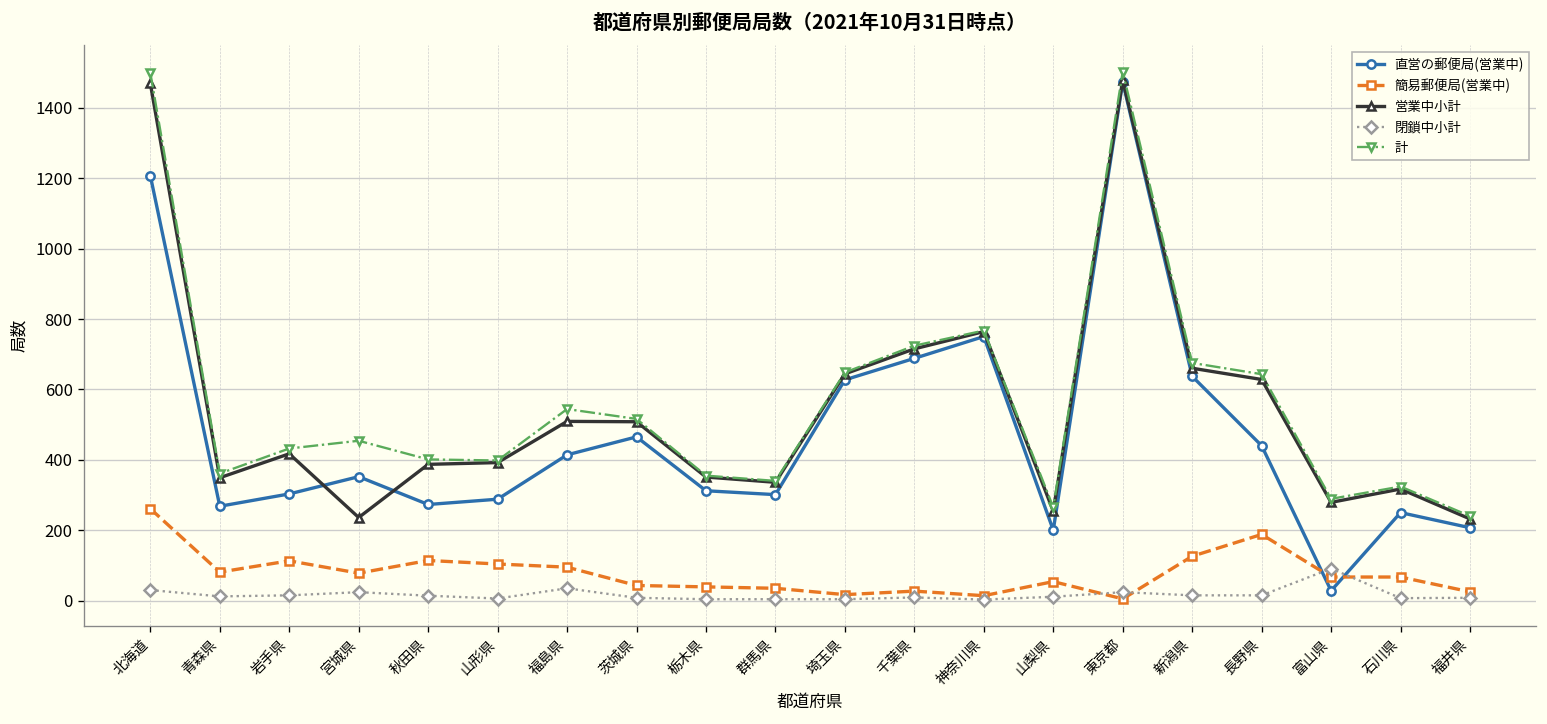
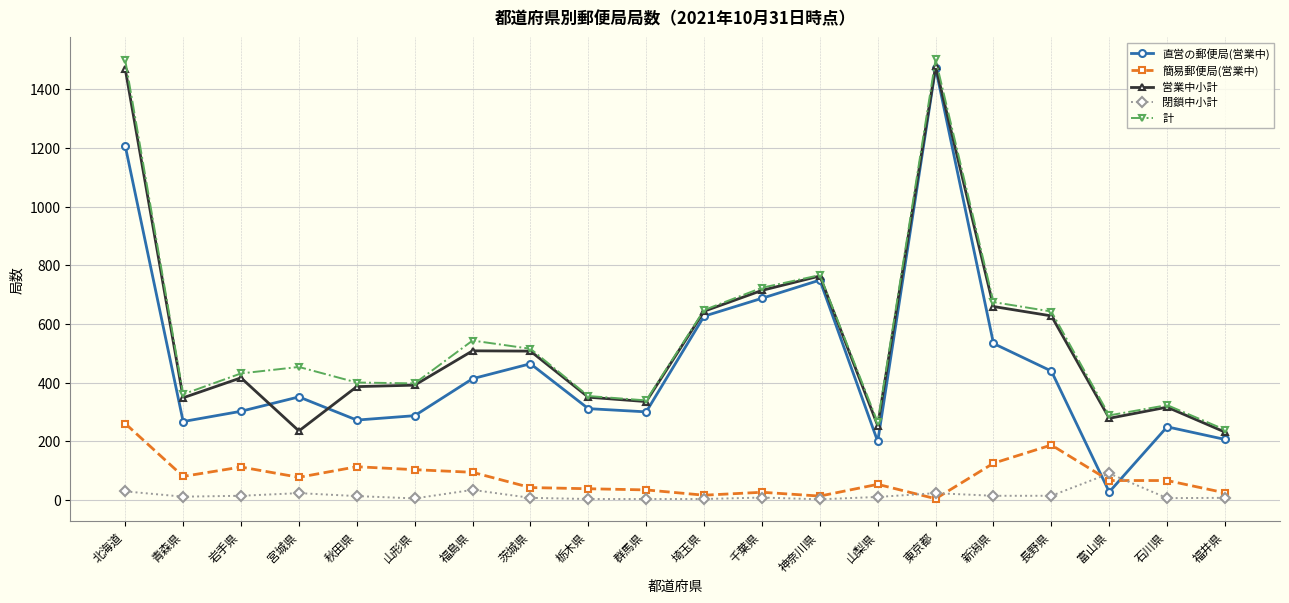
直営の郵便局(営業中), 新潟県: 640 -> 530
